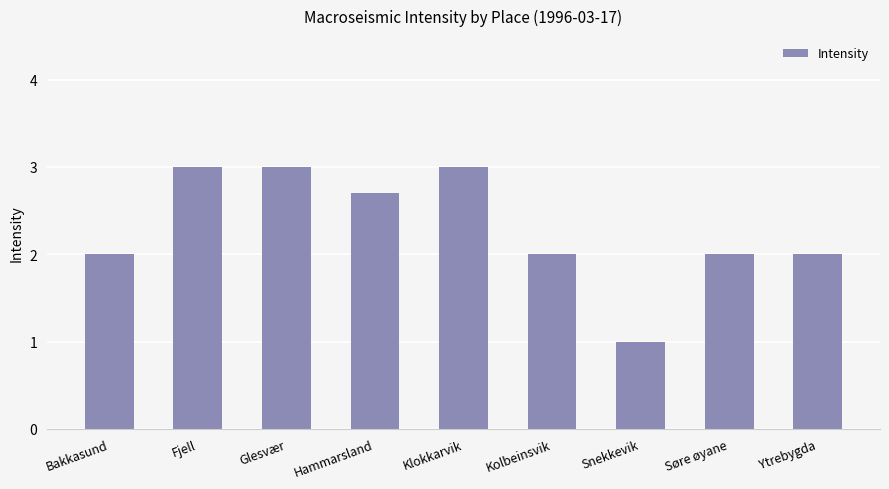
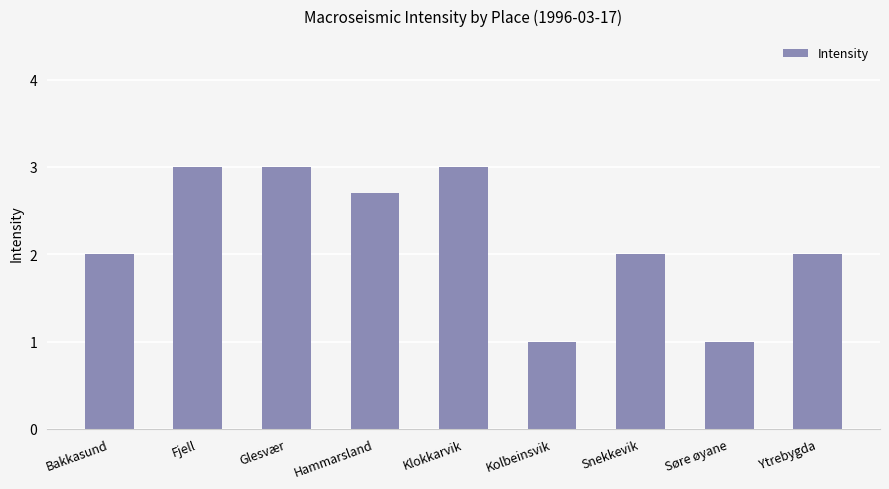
Kolbeinsvik: 2 -> 1
Snekkevik: 1 -> 2
Søre øyane: 2 -> 1
